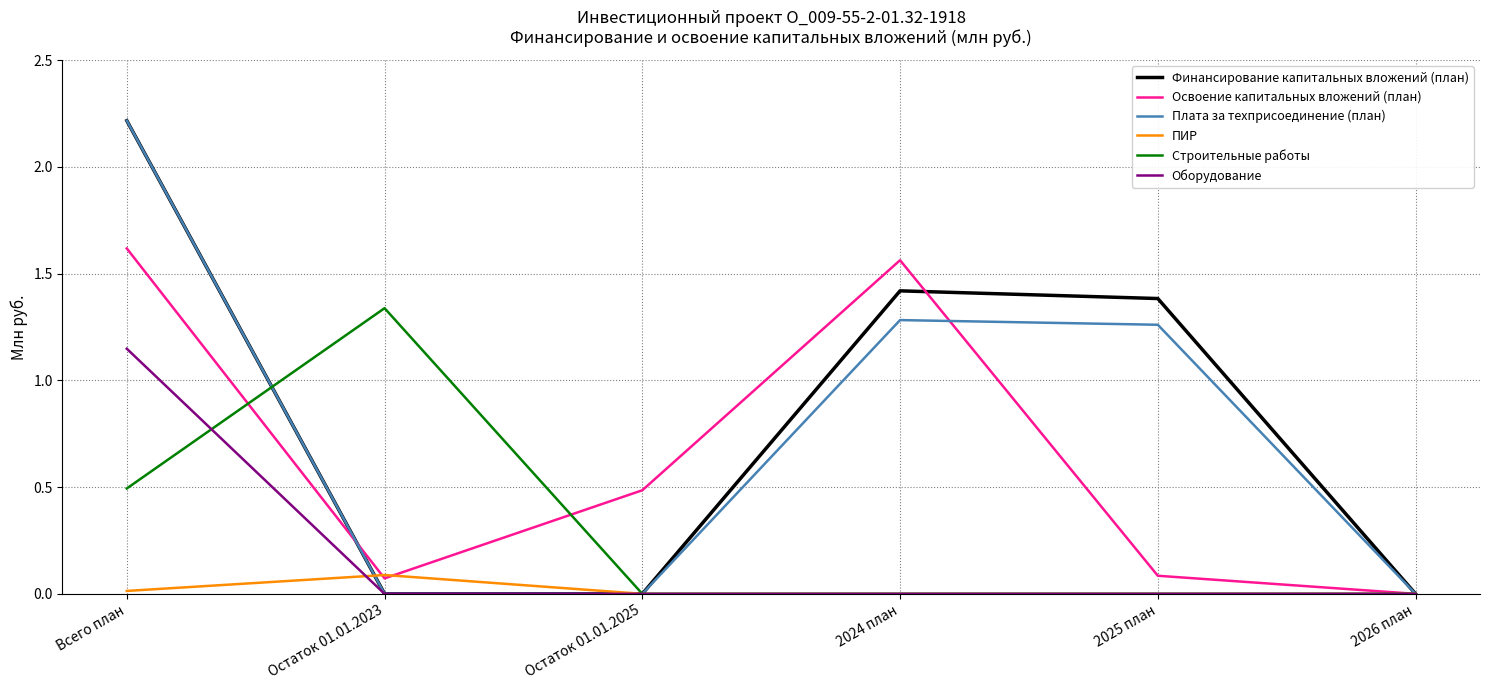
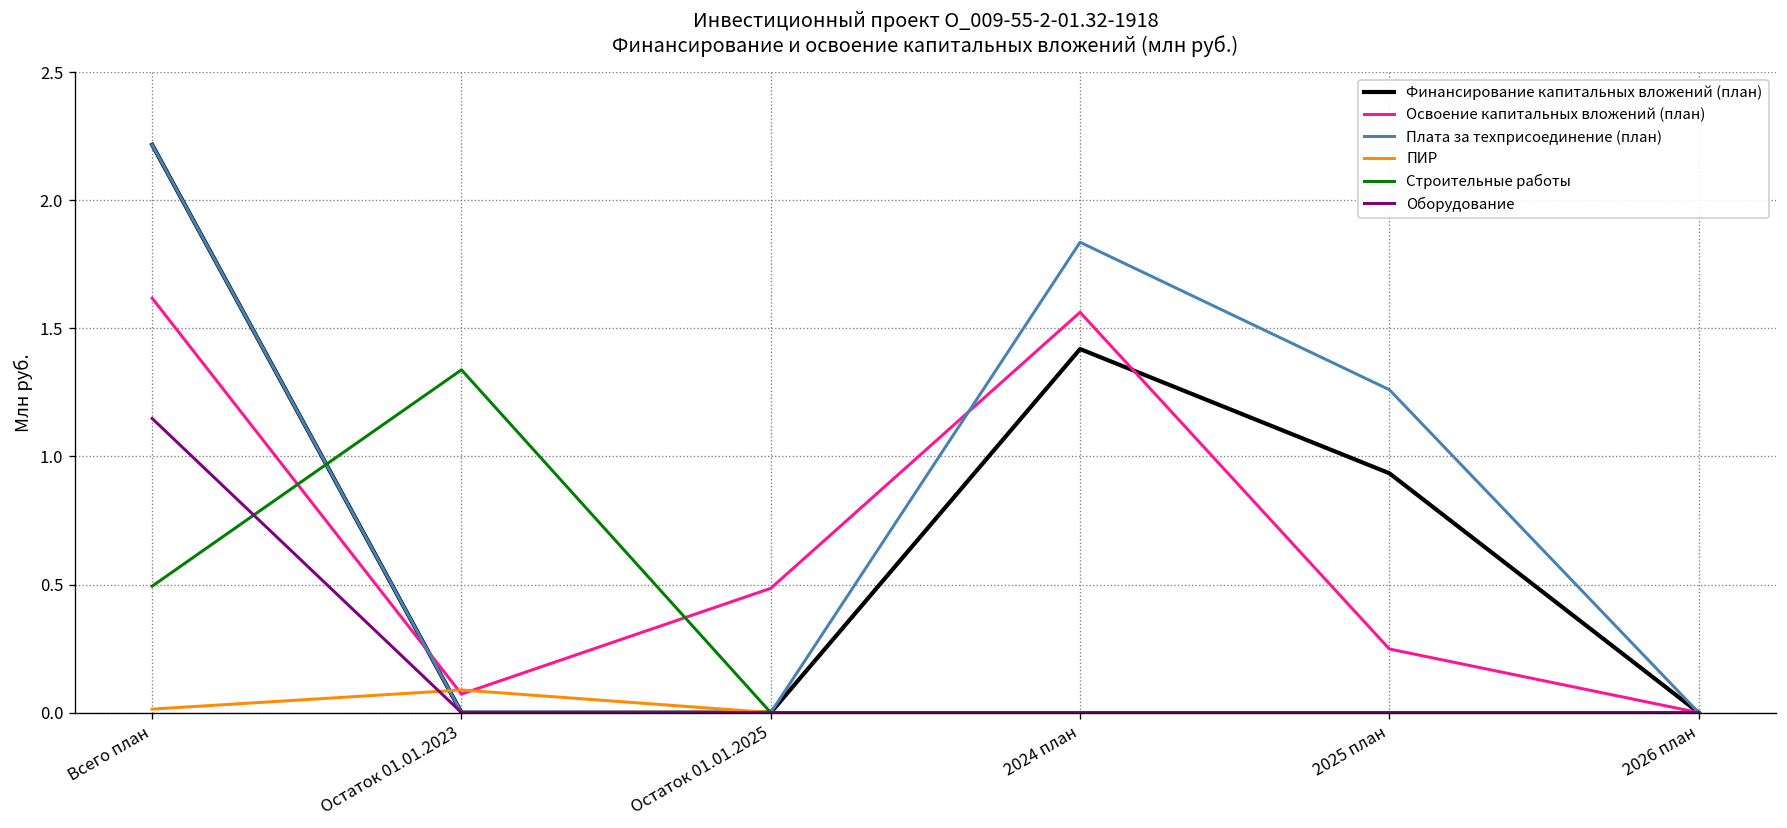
Платa за техприсоединение (план), 2024 план: 1.28 -> 1.84
Финансирование капитальных вложений (план), 2025 план: 1.38 -> 0.93
Освоение капитальных вложений (план), 2025 план: 0.08 -> 0.25
